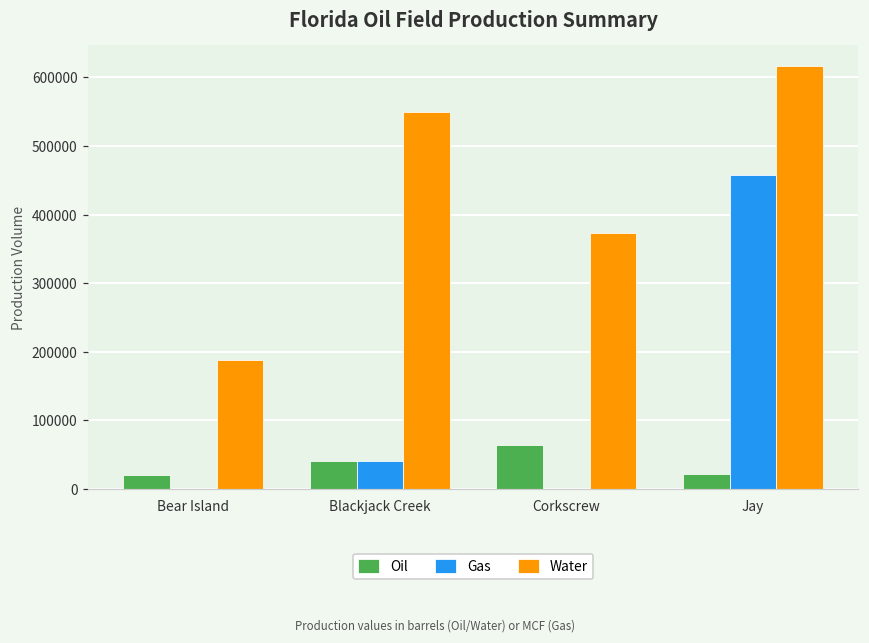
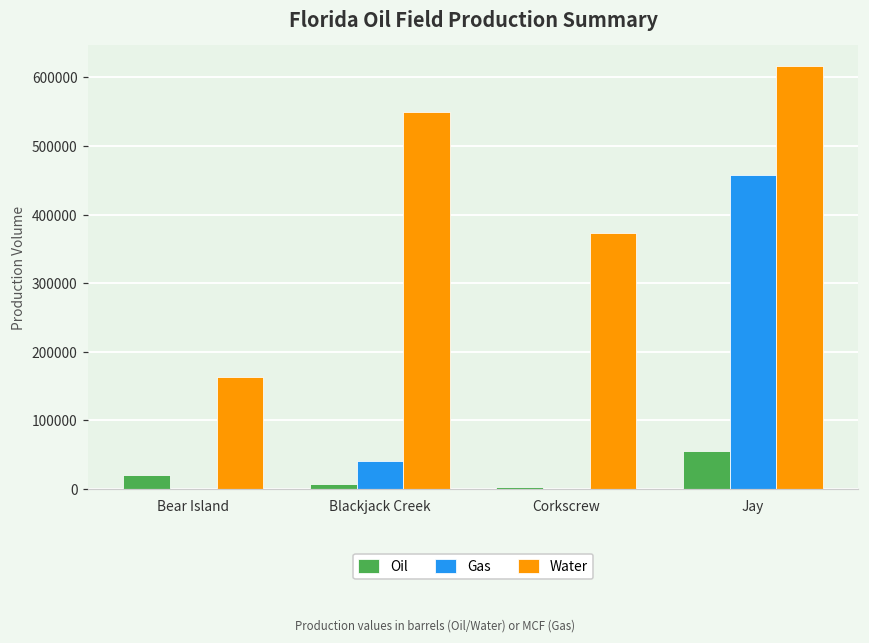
Water, Bear Island: 190000 -> 160000
Oil, Blackjack Creek: 40000 -> 10000
Oil, Corkscrew: 60000 -> 0
Oil, Jay: 20000 -> 60000
